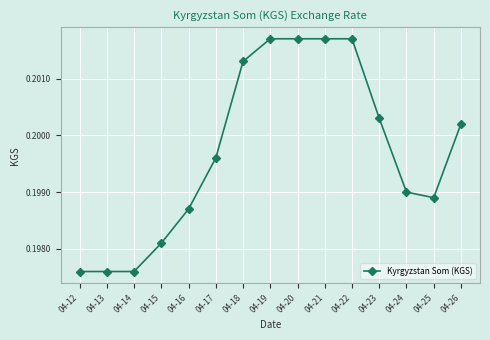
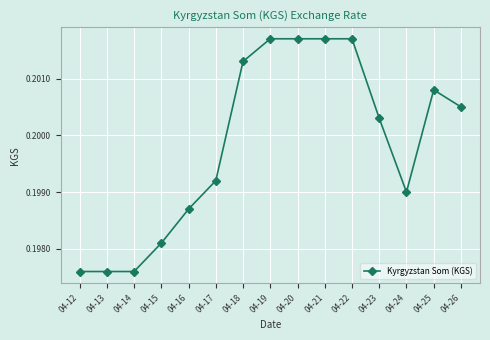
04-17: 0.1996 -> 0.1992
04-25: 0.1989 -> 0.2008
04-26: 0.2002 -> 0.2005
